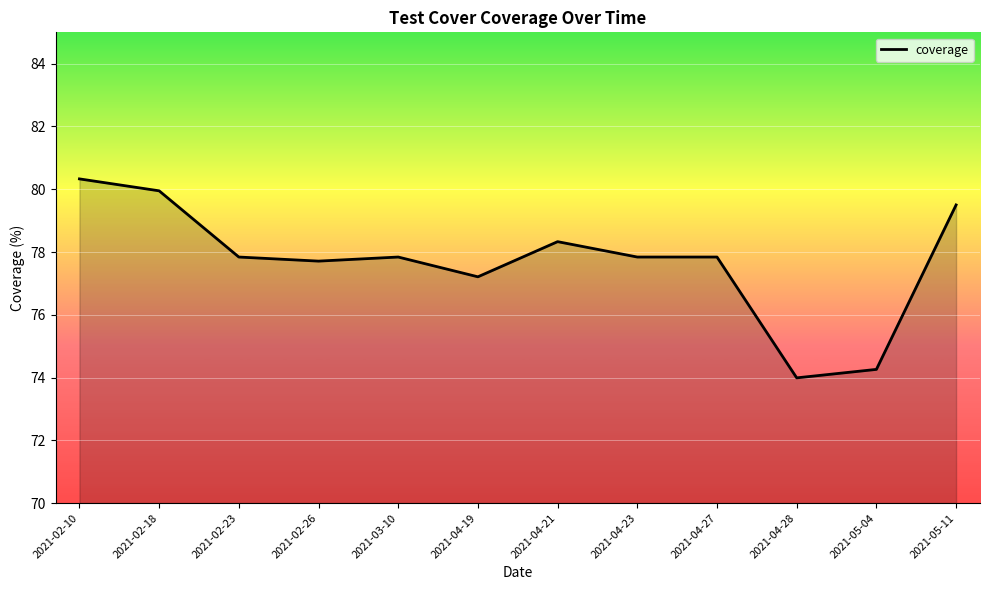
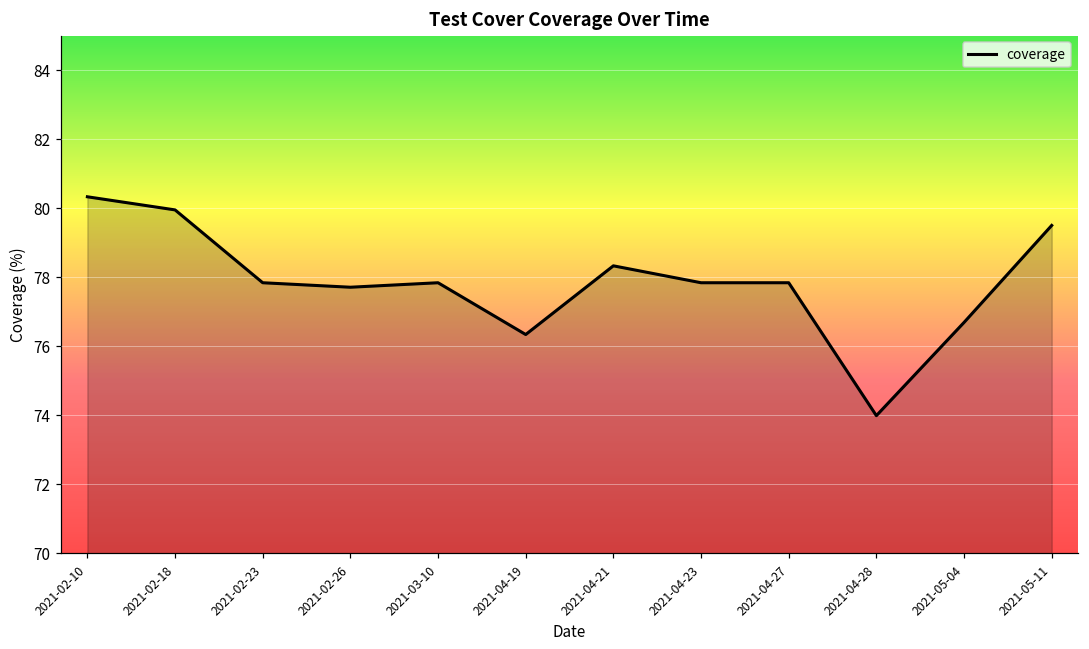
2021-04-19: 77.2 -> 76.3
2021-05-04: 74.3 -> 76.7
